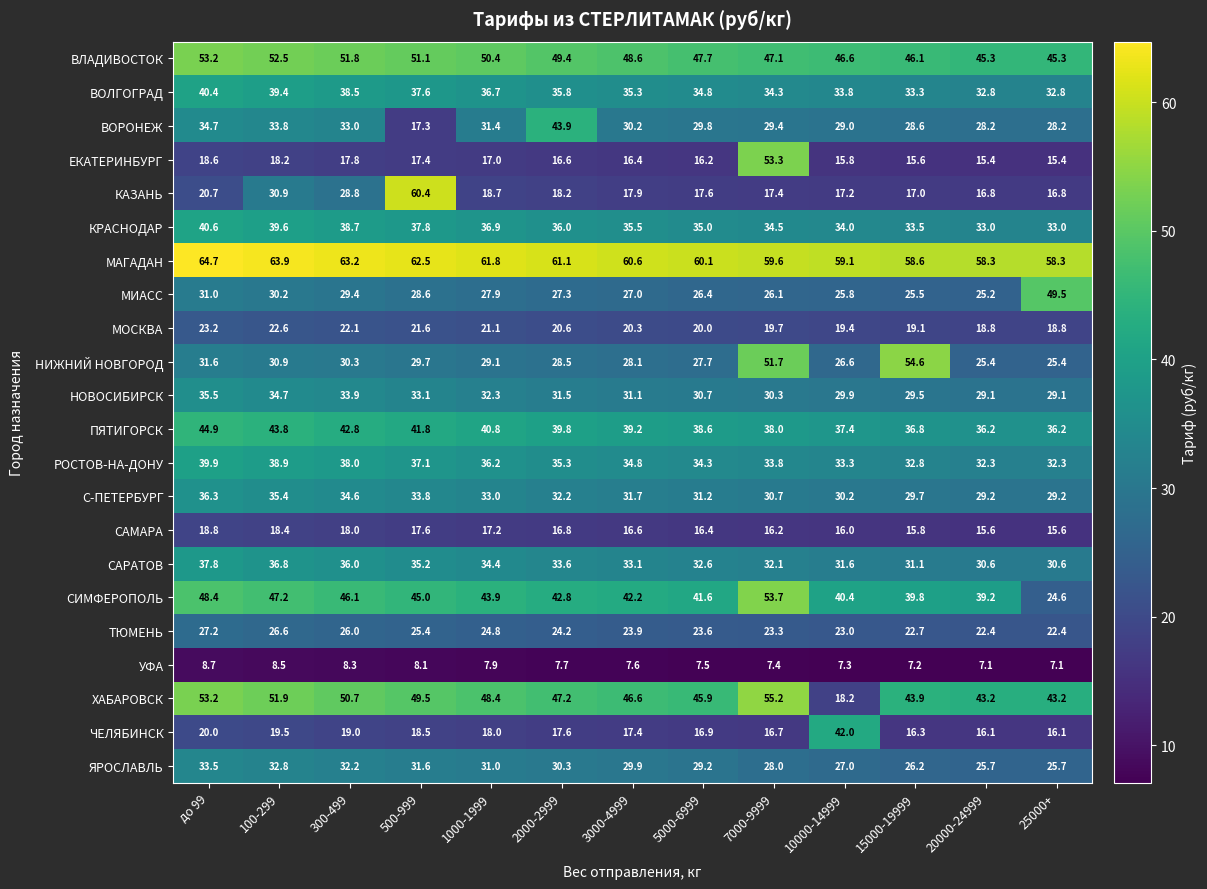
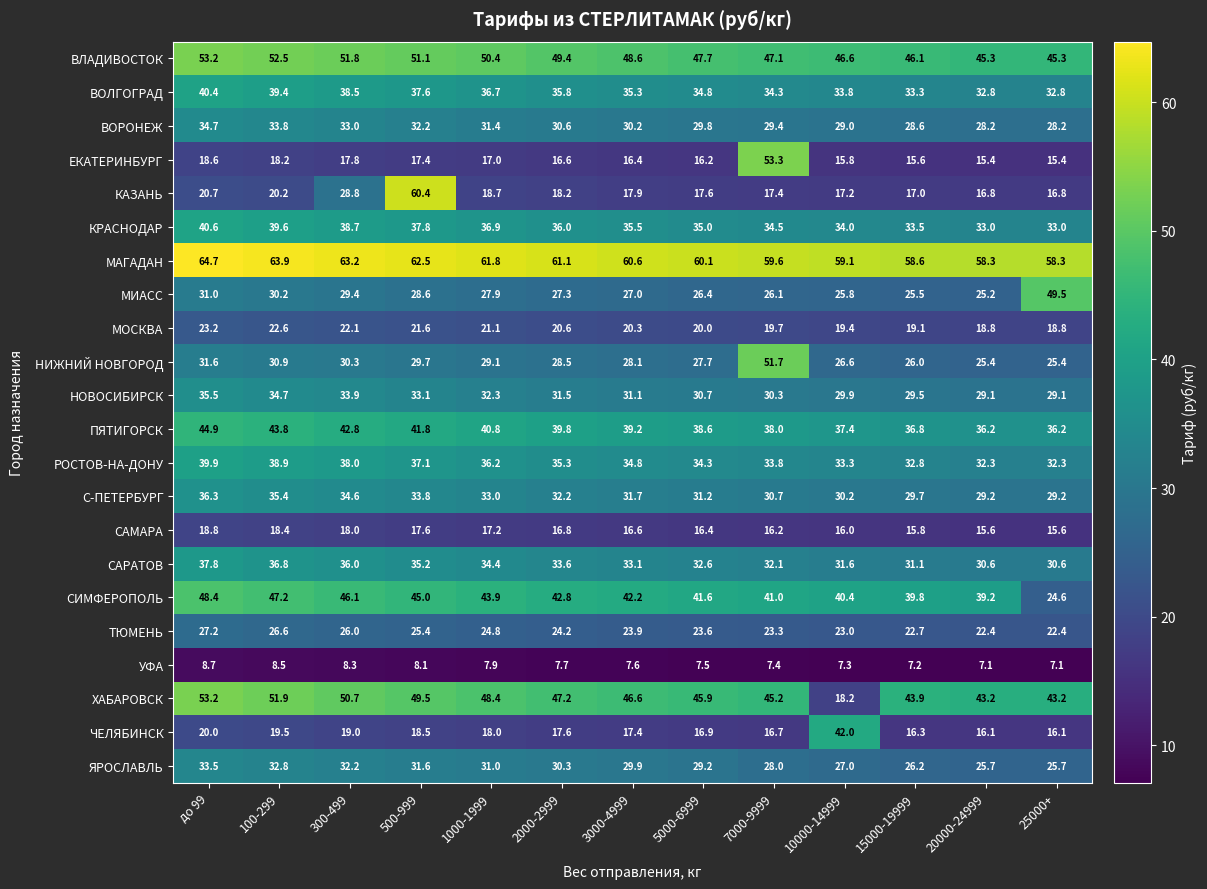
ВОРОНЕЖ, 500-999: 17.3 -> 32.2
ВОРОНЕЖ, 2000-2999: 43.9 -> 30.6
КАЗАНЬ, 100-299: 30.9 -> 20.2
НИЖНИЙ НОВГОРОД, 15000-19999: 54.6 -> 26.0
СИМФЕРОПОЛЬ, 7000-9999: 53.7 -> 41.0
ХАБАРОВСК, 7000-9999: 55.2 -> 45.2
